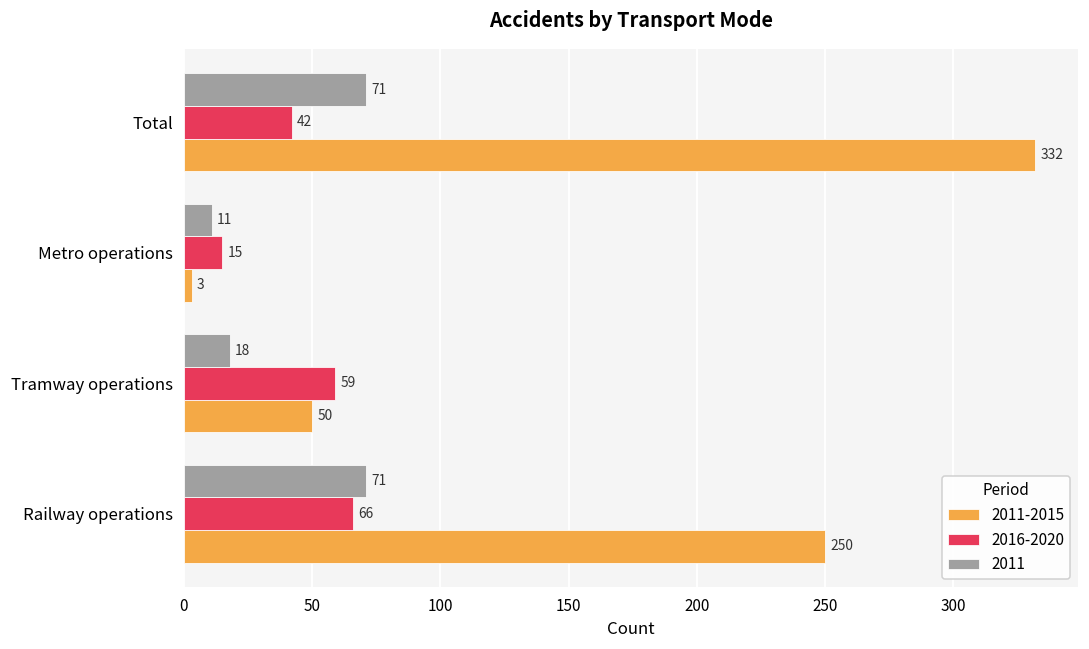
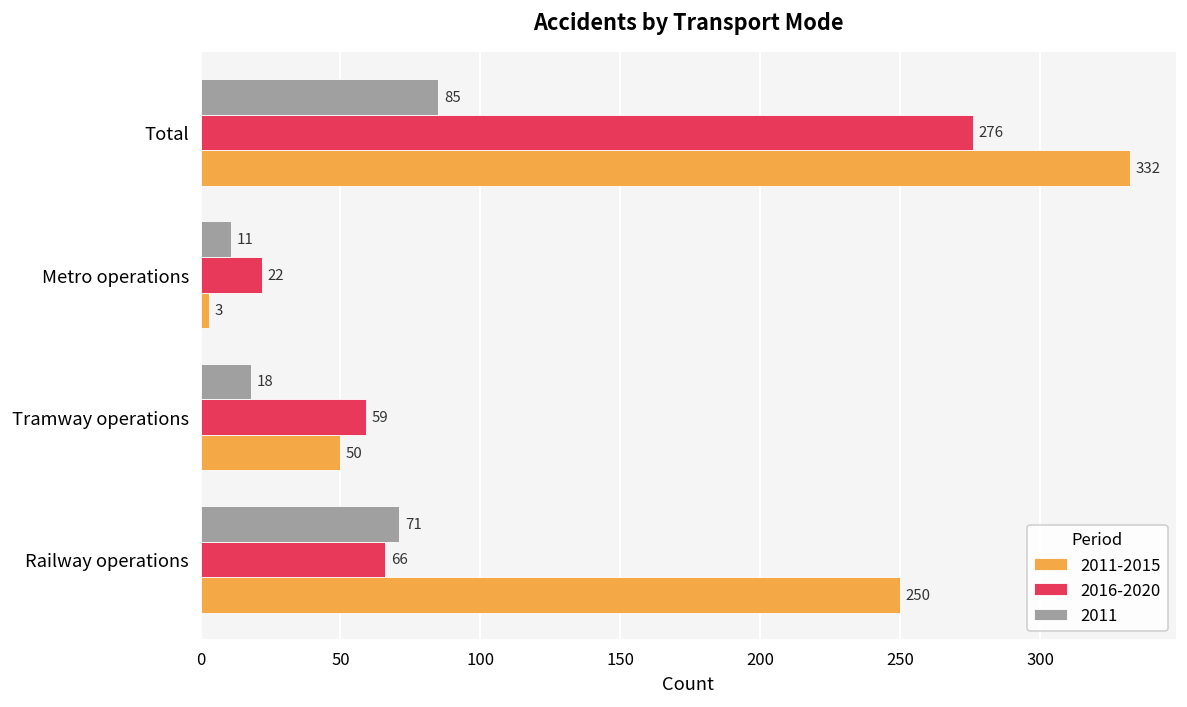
2011, Total: 71 -> 85
2016-2020, Total: 42 -> 276
2016-2020, Metro operations: 15 -> 22
